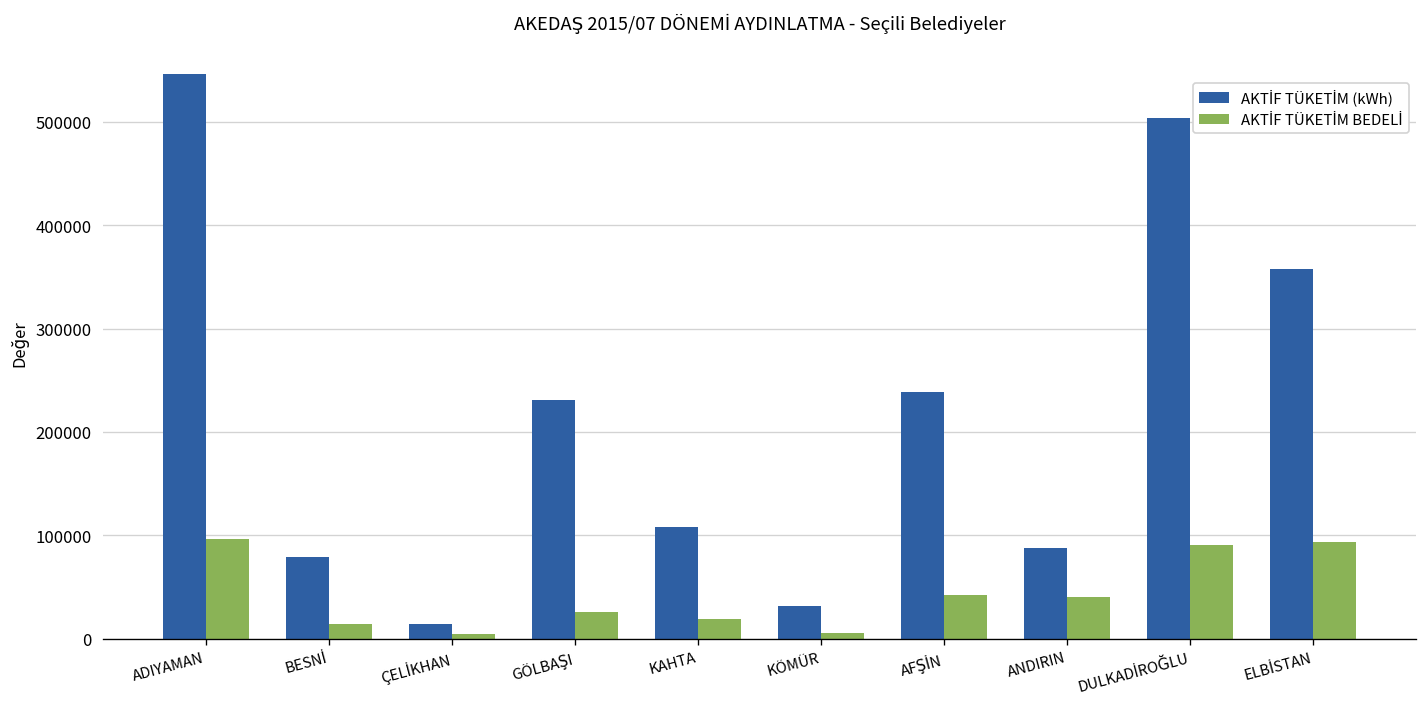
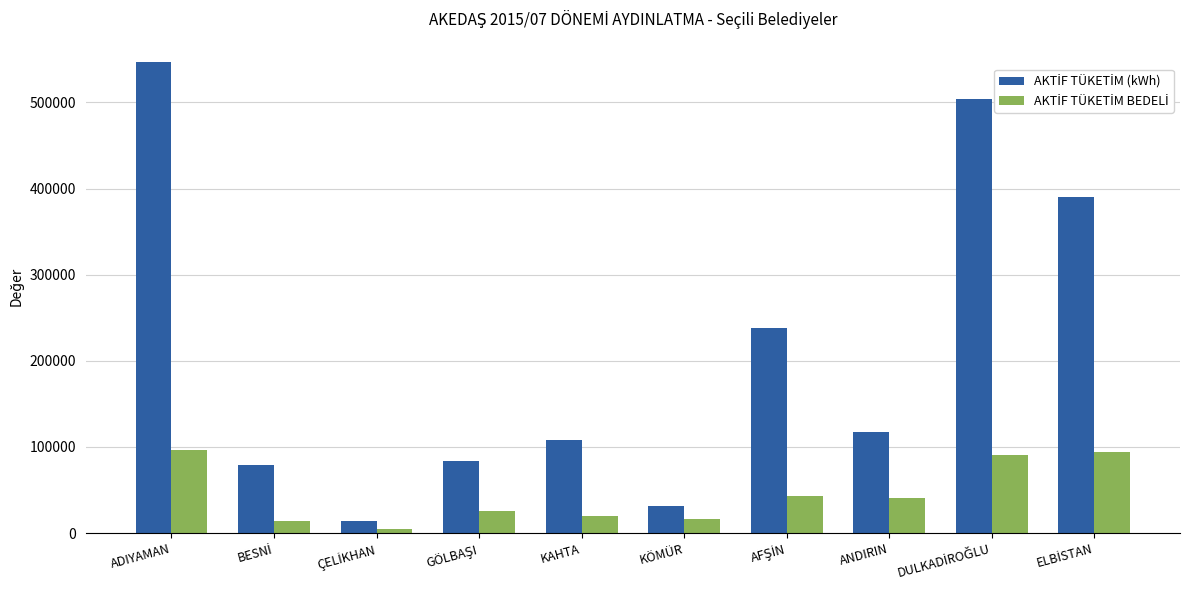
AKTİF TÜKETİM (kWh), GÖLBAŞI: 230000 -> 80000
AKTİF TÜKETİM BEDELİ, KÖMÜR: 10000 -> 20000
AKTİF TÜKETİM (kWh), ANDIRIN: 90000 -> 120000
AKTİF TÜKETİM (kWh), ELBİSTAN: 360000 -> 390000
